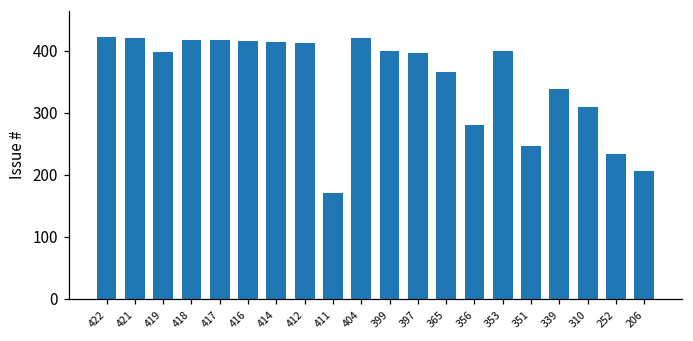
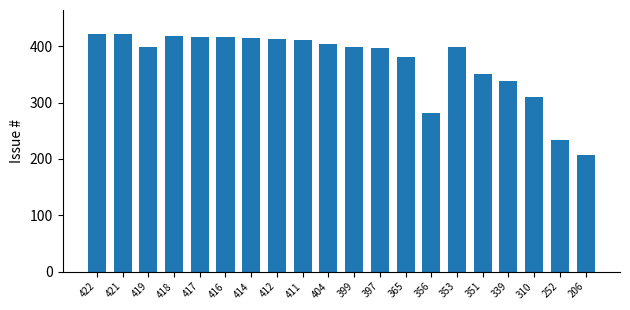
411: 170 -> 410
404: 420 -> 400
365: 370 -> 380
351: 250 -> 350
